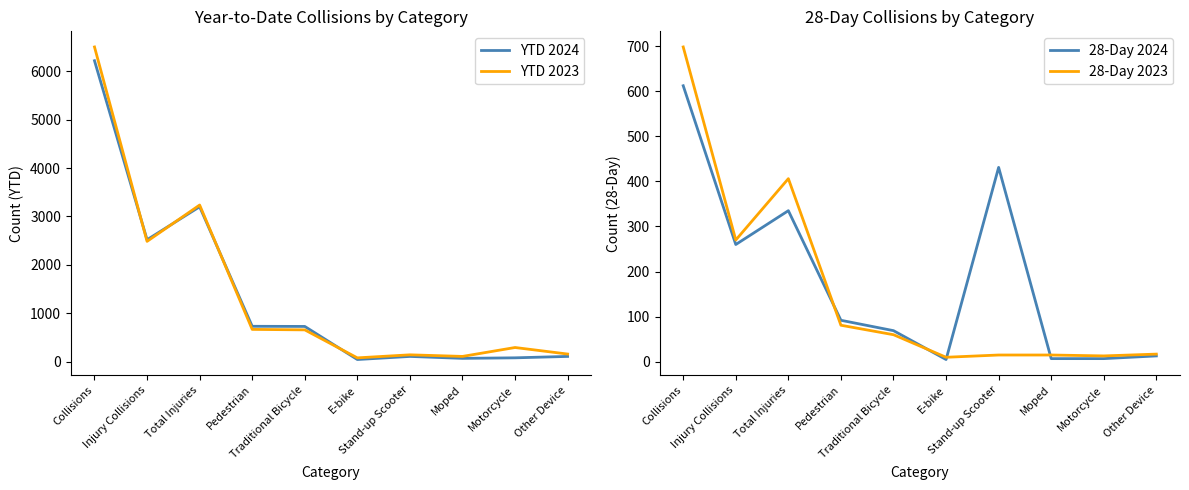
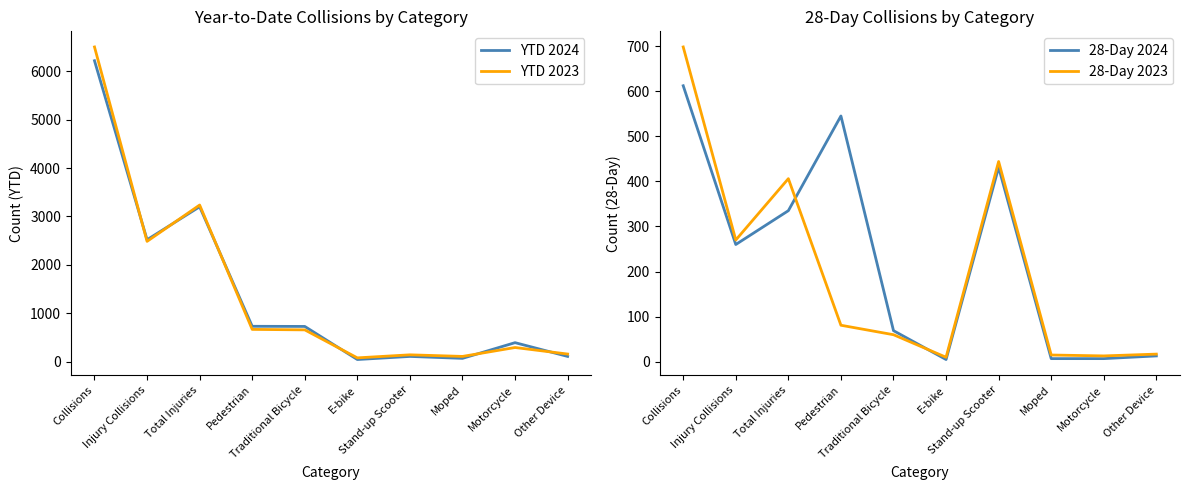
Year-to-Date Collisions by Category, YTD 2024, Motorcycle: 100 -> 400
28-Day Collisions by Category, 28-Day 2024, Pedestrian: 90 -> 550
28-Day Collisions by Category, 28-Day 2023, Stand-up Scooter: 20 -> 440
